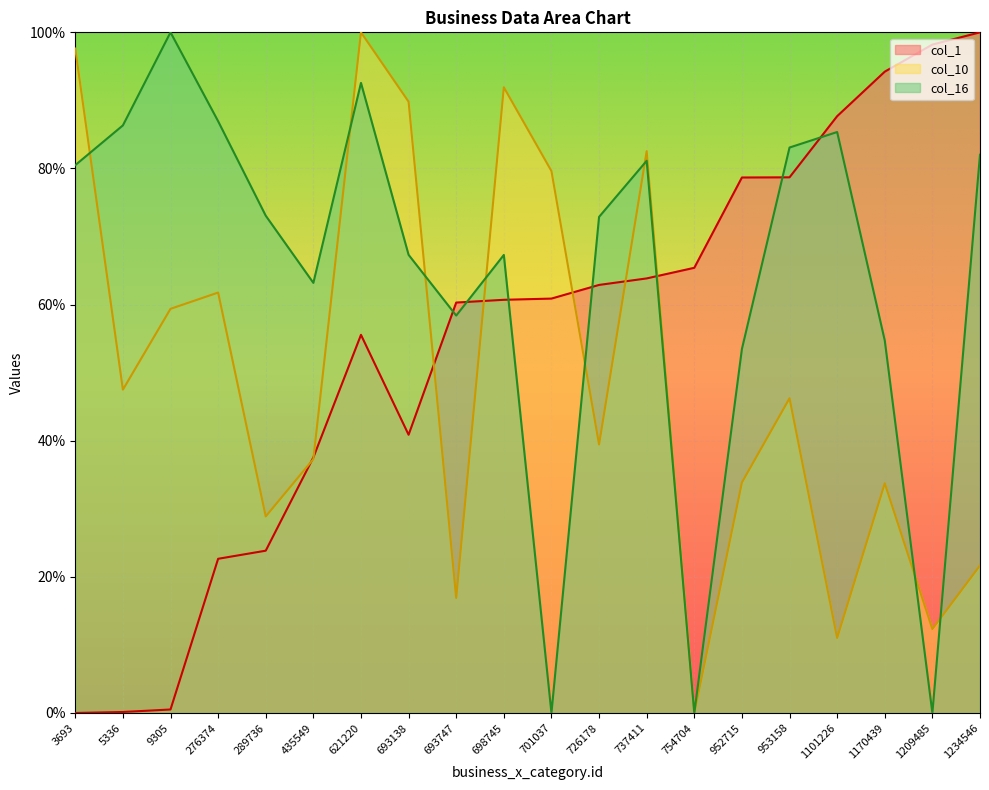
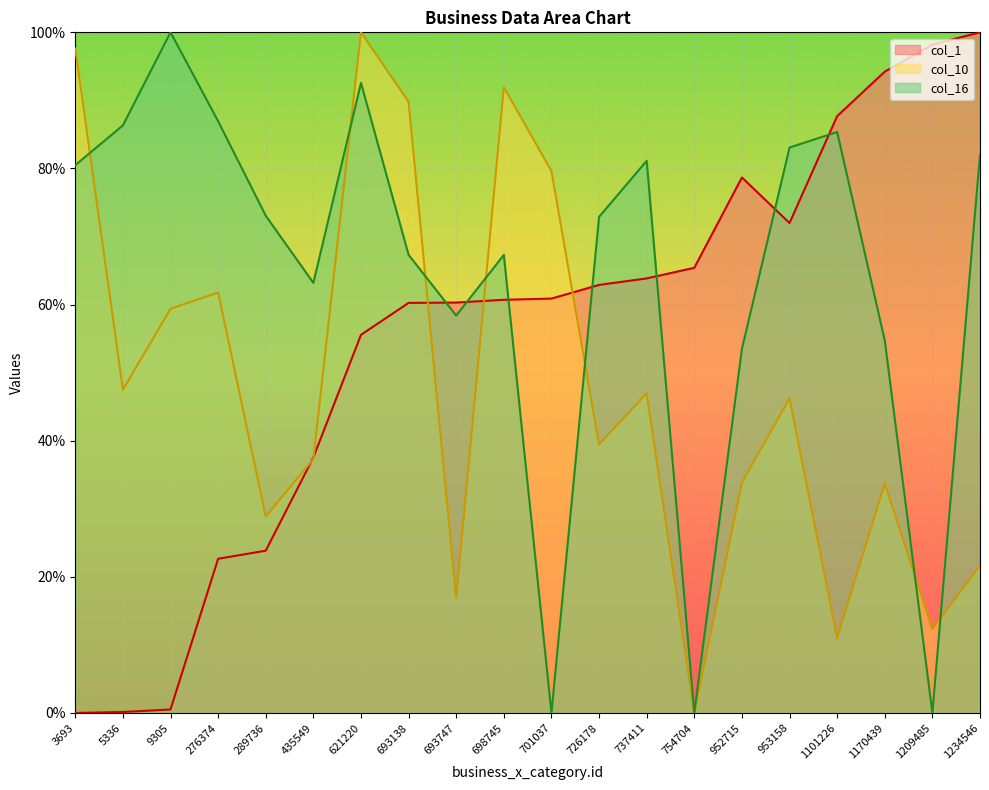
col_1, 693138: 41% -> 60%
col_10, 737411: 83% -> 47%
col_1, 953158: 79% -> 72%
